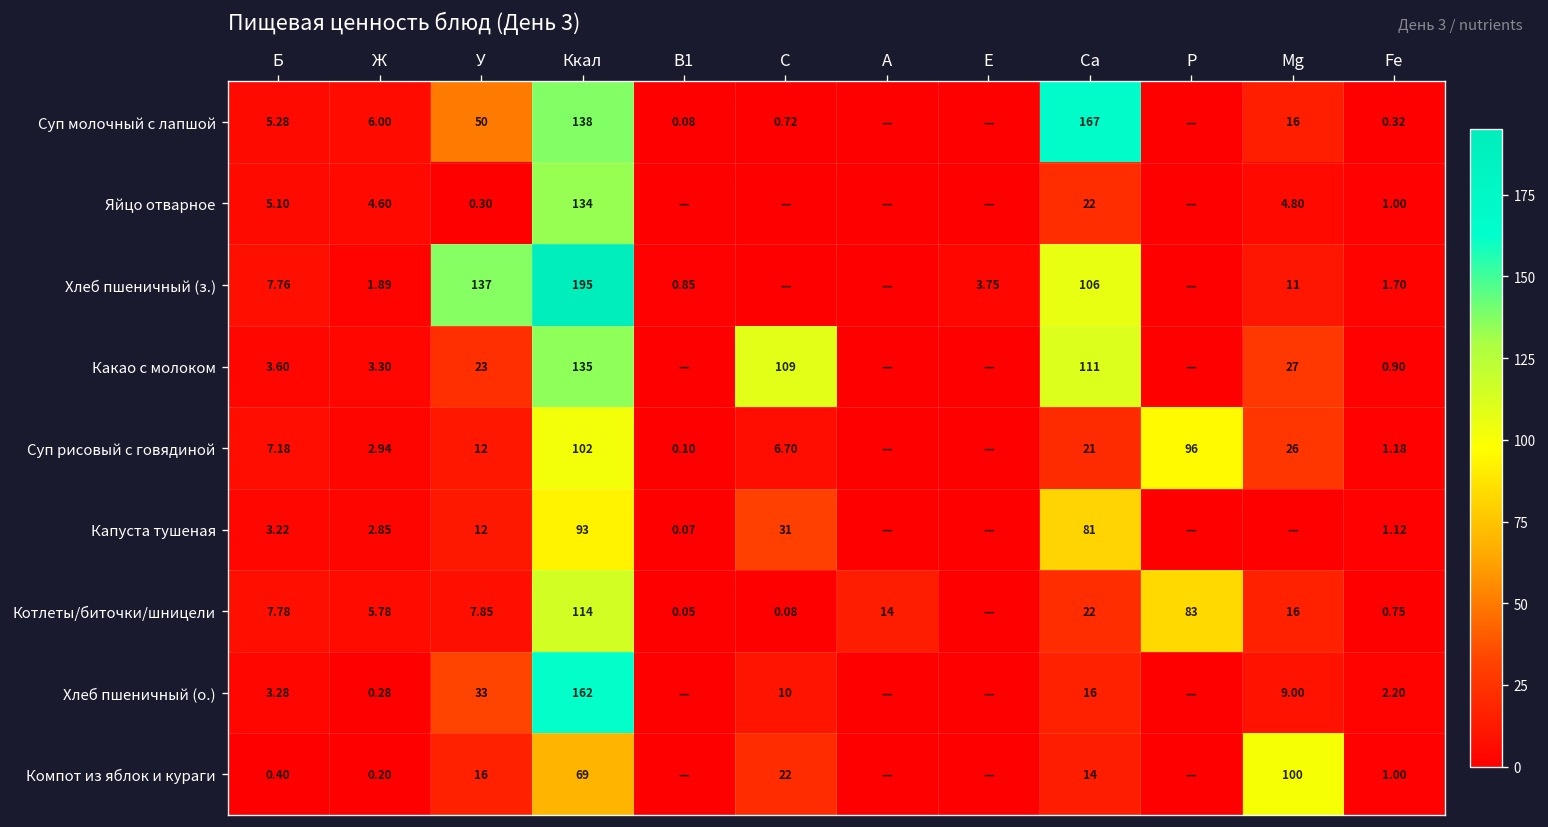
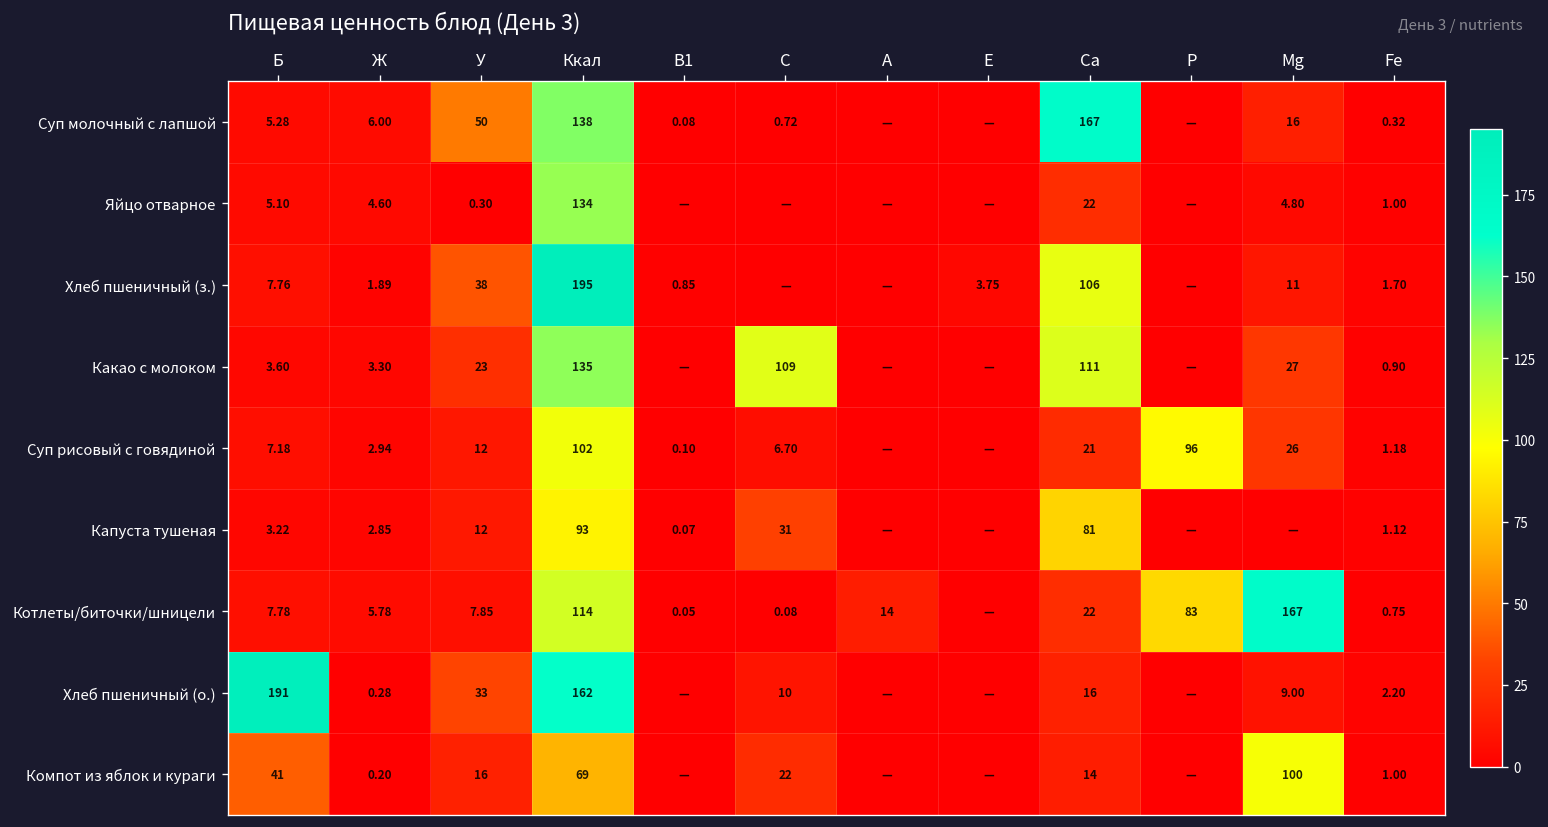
Хлеб пшеничный (з.), У: 137 -> 38
Котлеты/биточки/шницели, Mg: 16 -> 167
Хлеб пшеничный (о.), Б: 3.28 -> 191
Компот из яблок и кураги, Б: 0.40 -> 41
